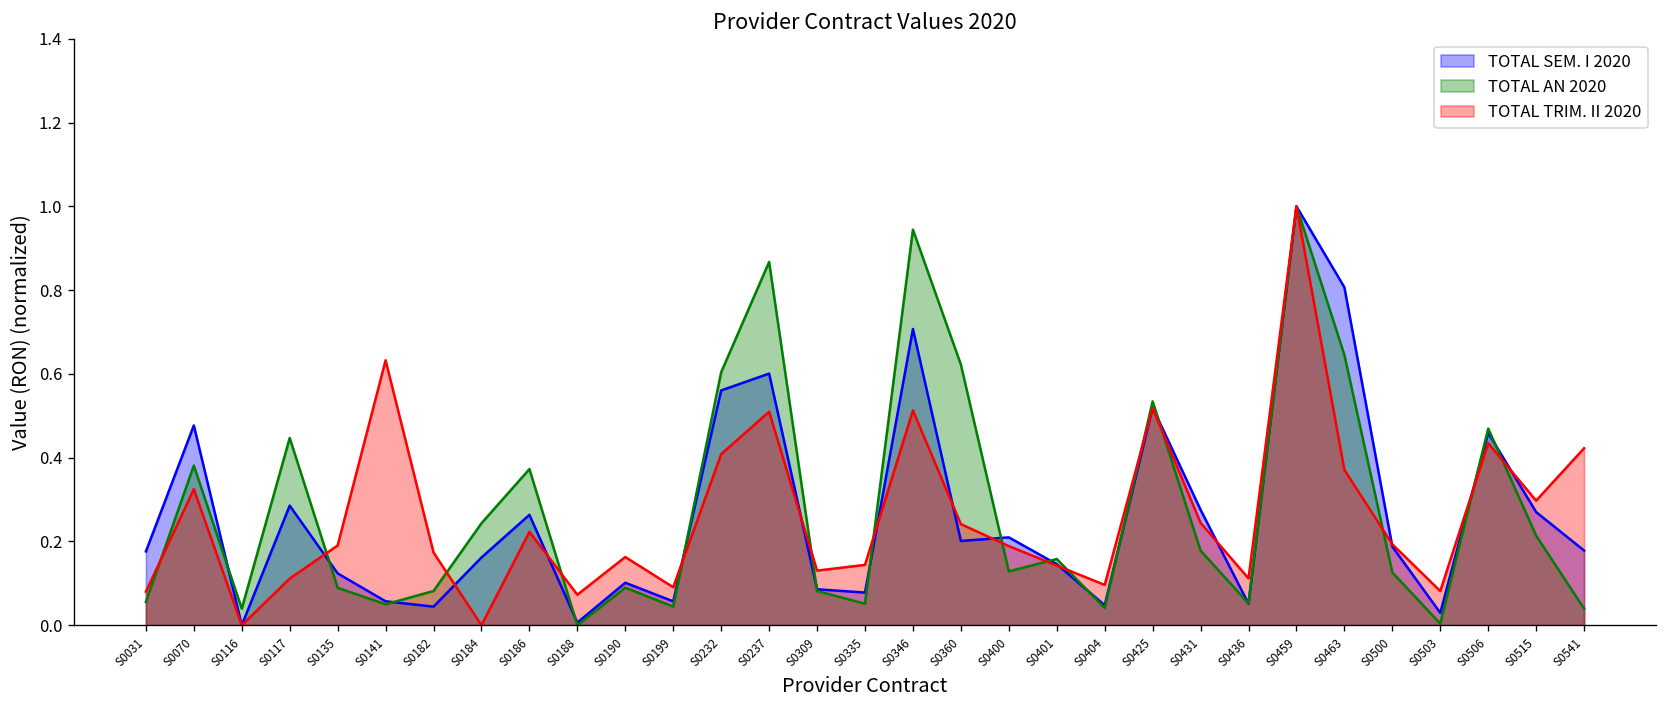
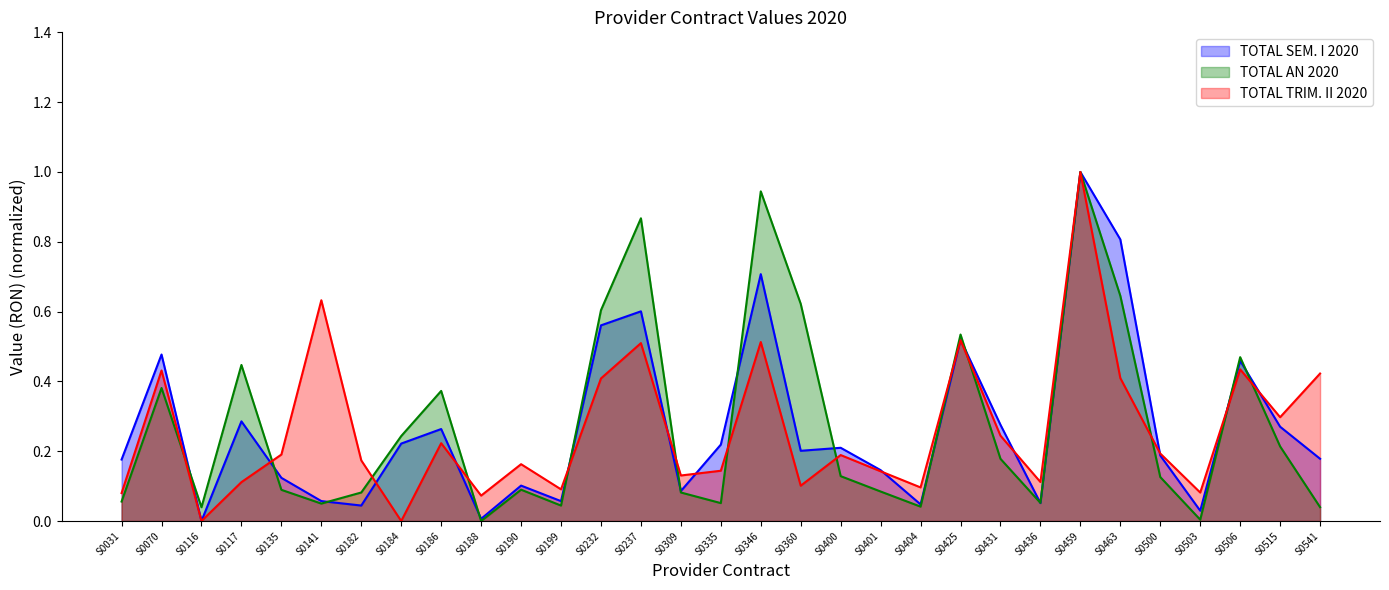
TOTAL TRIM. II 2020, S0070: 0.32 -> 0.43
TOTAL SEM. I 2020, S0184: 0.16 -> 0.22
TOTAL SEM. I 2020, S0335: 0.08 -> 0.22
TOTAL TRIM. II 2020, S0360: 0.24 -> 0.10
TOTAL AN 2020, S0401: 0.16 -> 0.08
TOTAL TRIM. II 2020, S0463: 0.37 -> 0.41
